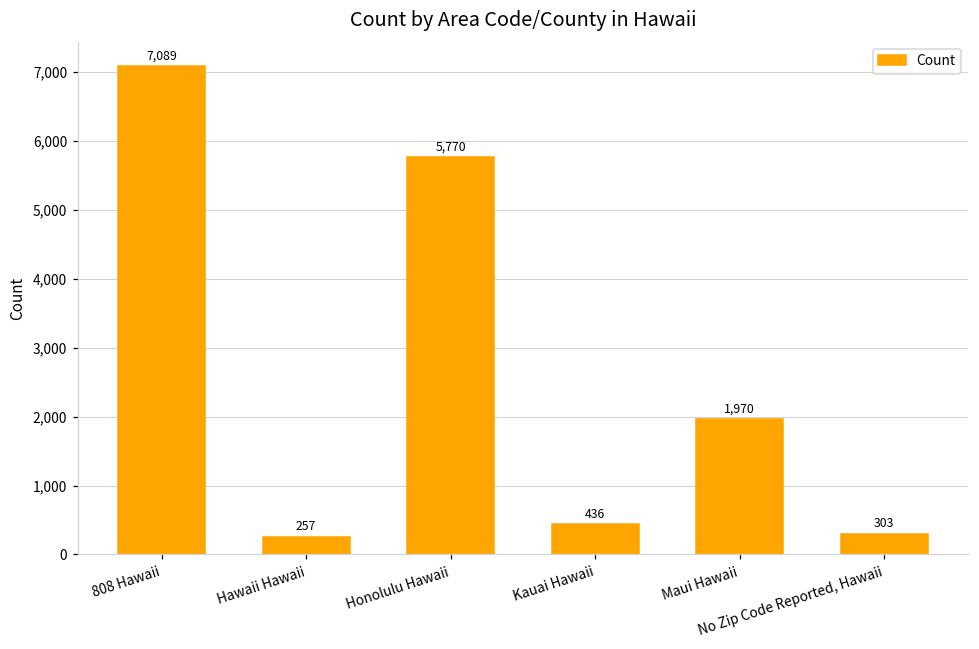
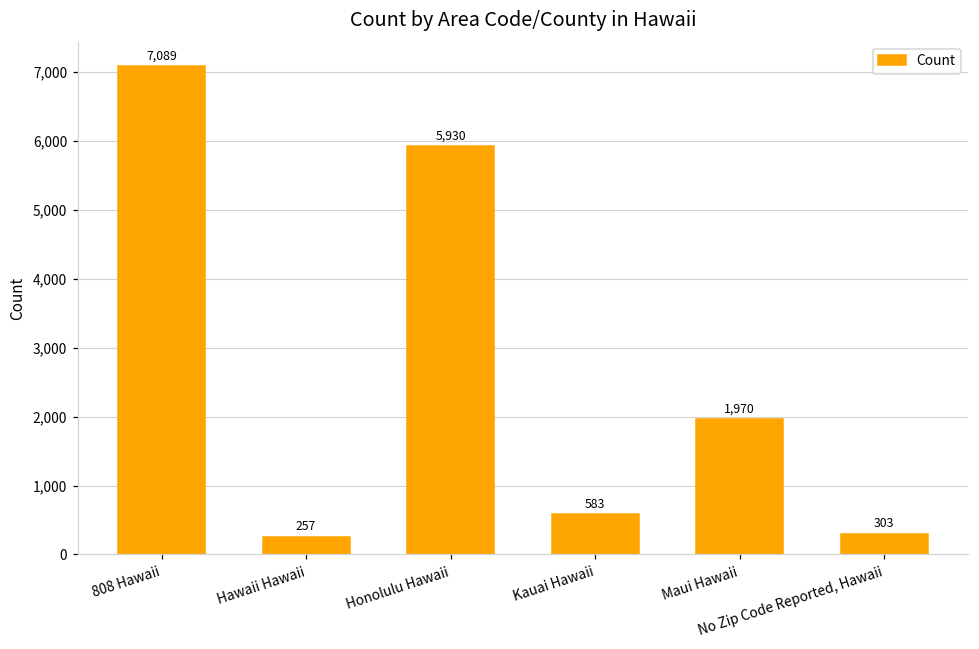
Honolulu Hawaii: 5,770 -> 5,930
Kauai Hawaii: 436 -> 583
